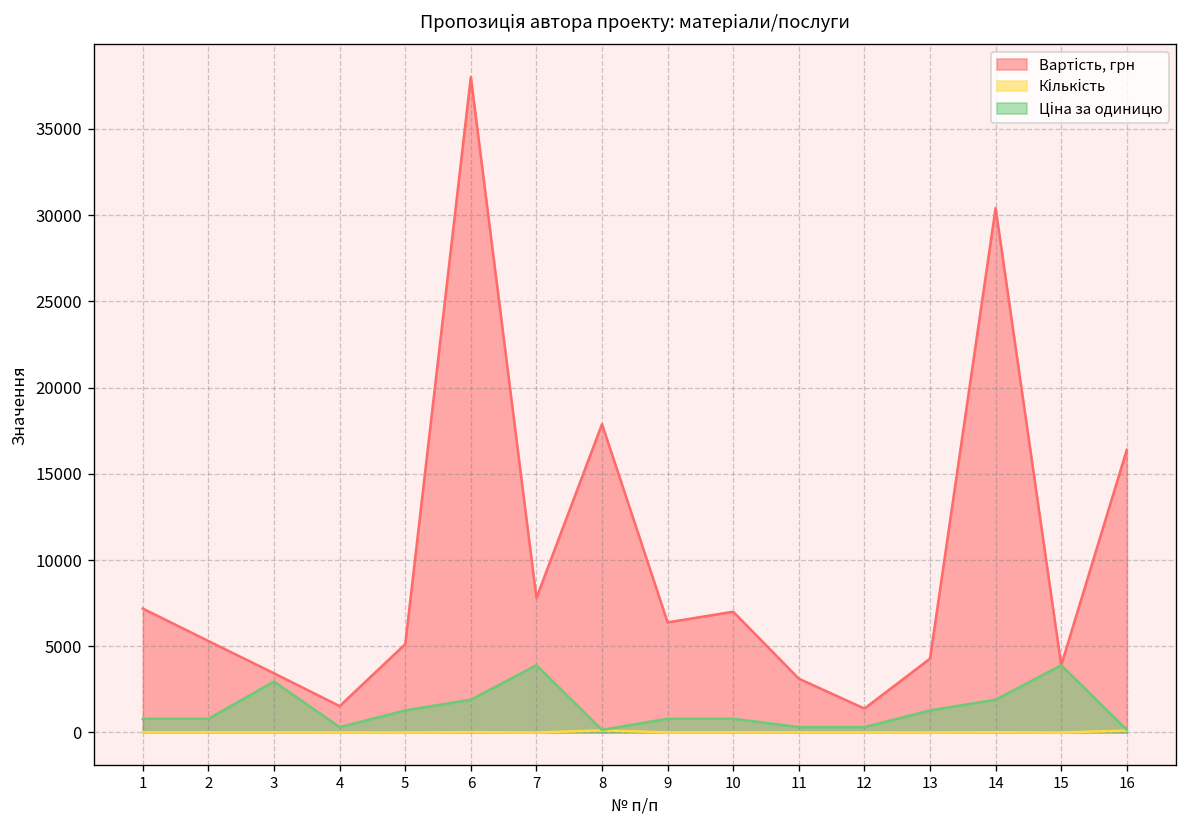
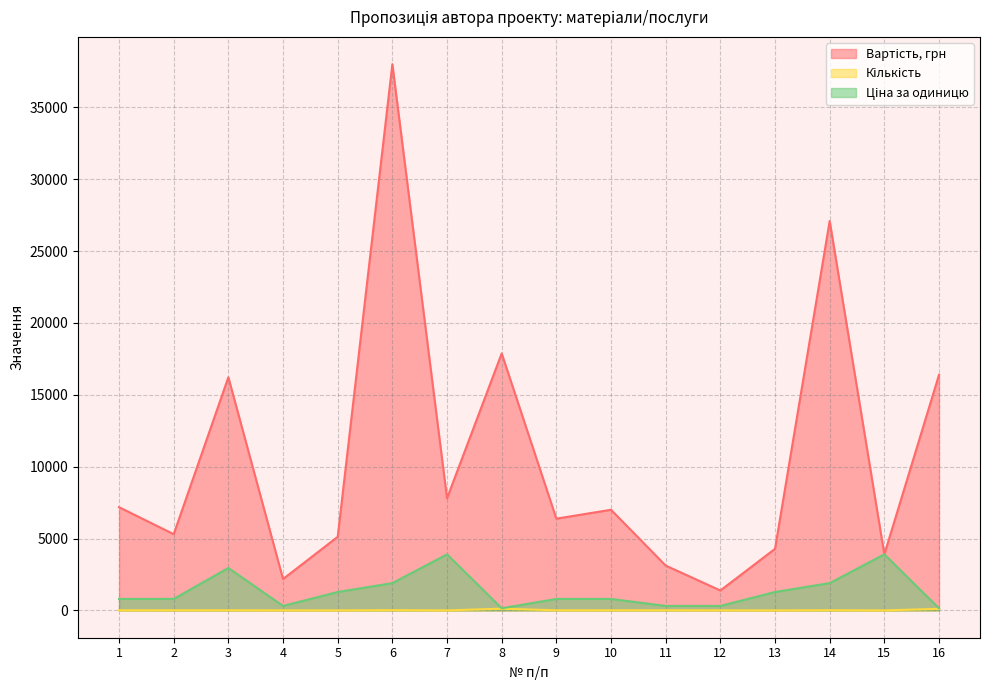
Вартість, грн, 3: 3400 -> 16200
Вартість, грн, 4: 1500 -> 2200
Вартість, грн, 14: 30400 -> 27100
